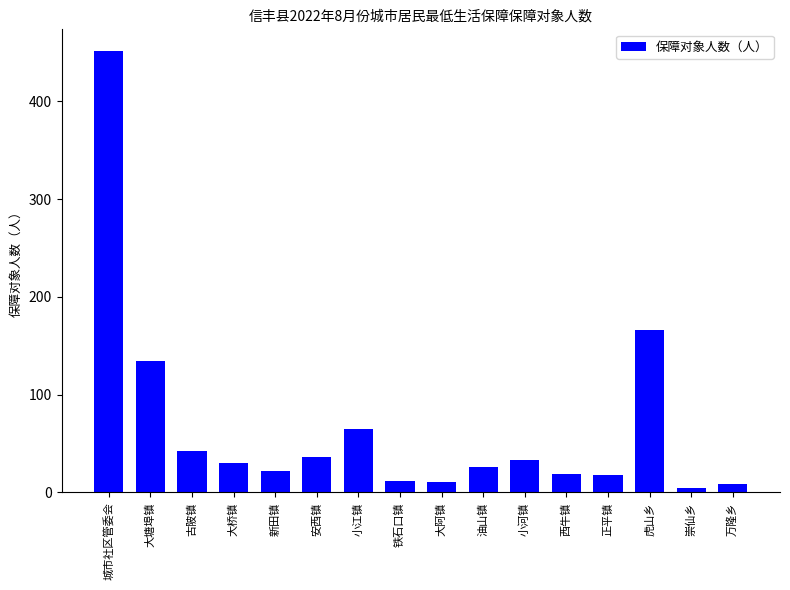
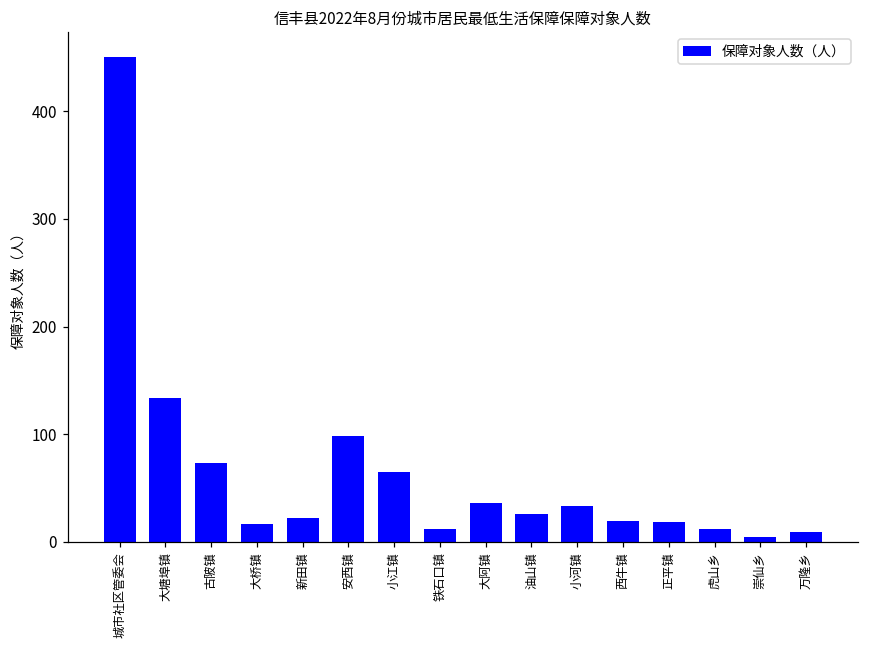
古陂镇: 40 -> 70
大桥镇: 30 -> 20
安西镇: 40 -> 100
大阿镇: 10 -> 40
虎山乡: 170 -> 10
